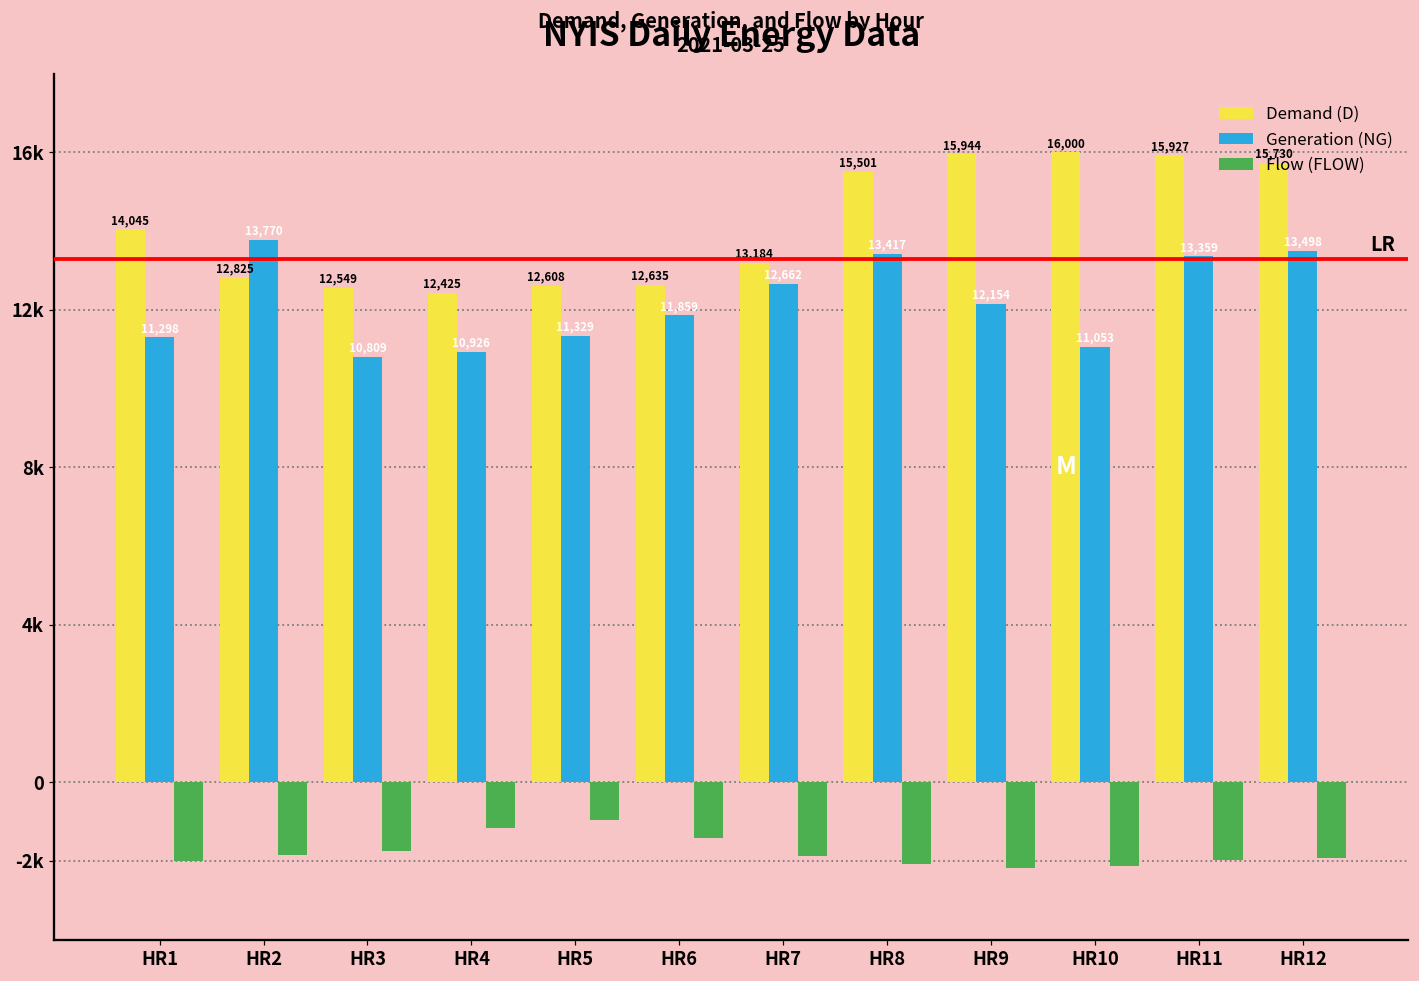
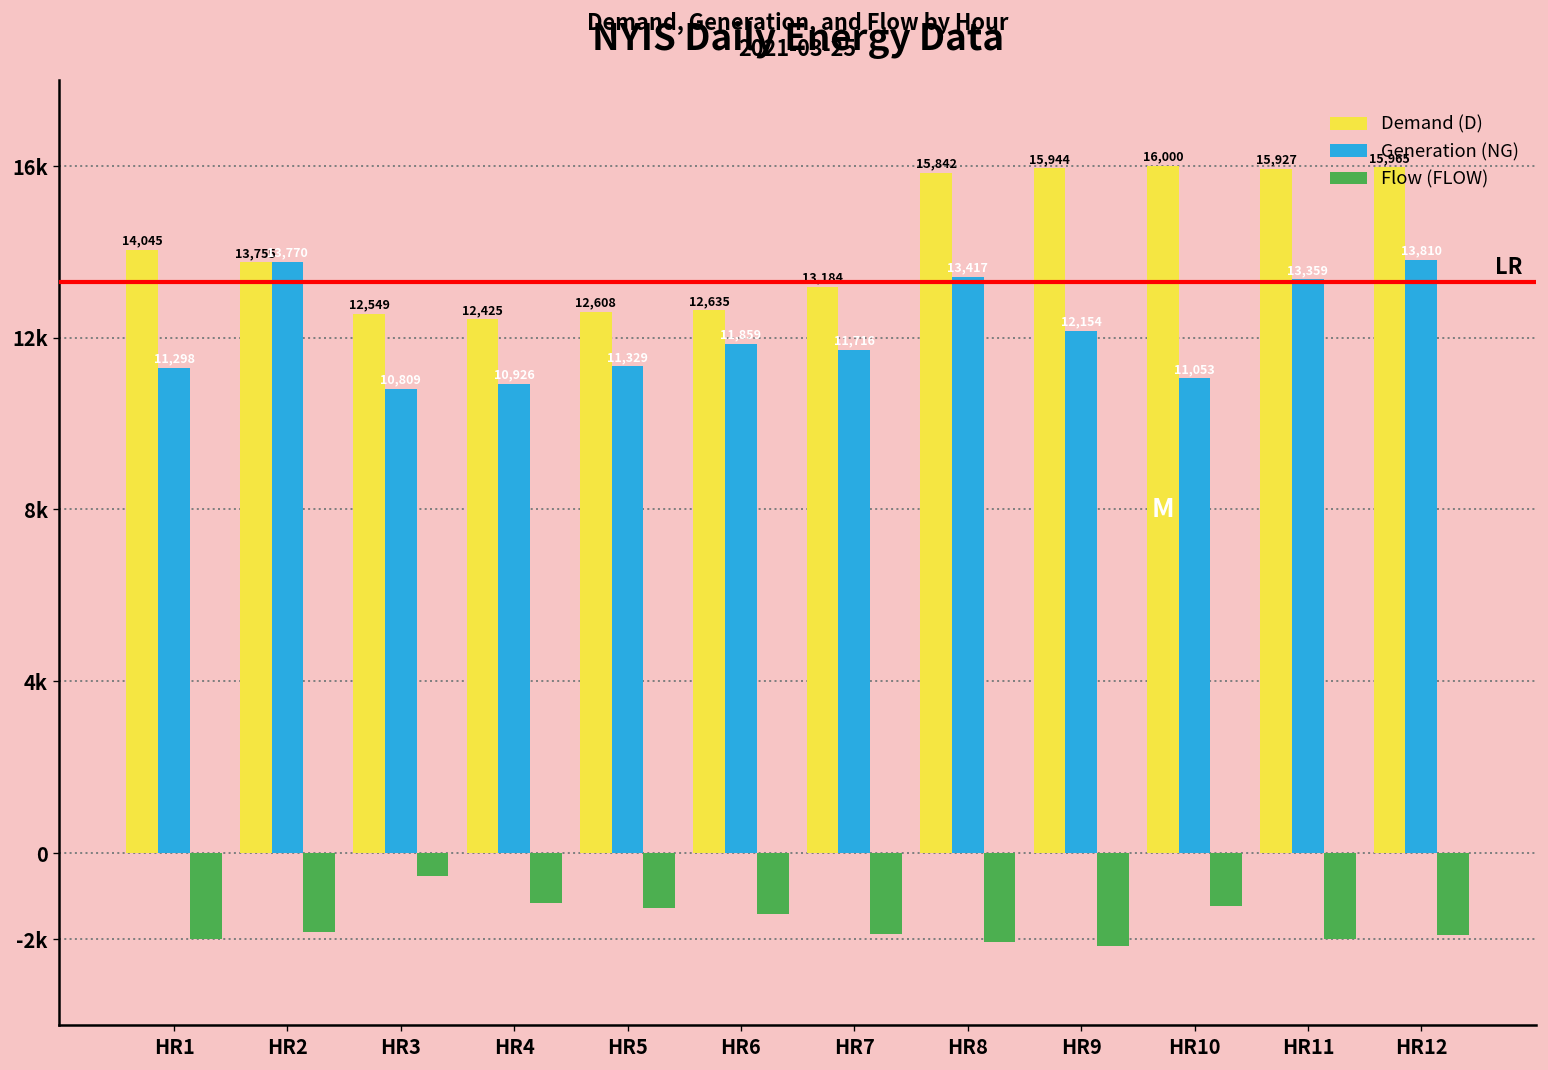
Demand (D), HR2: 12,825 -> 13,755
Flow (FLOW), HR3: -1700 -> -500
Flow (FLOW), HR5: -1000 -> -1300
Generation (NG), HR7: 12,662 -> 11,716
Demand (D), HR8: 15,501 -> 15,842
Flow (FLOW), HR10: -2100 -> -1200
Demand (D), HR12: 15,730 -> 15,965
Generation (NG), HR12: 13,498 -> 13,810
